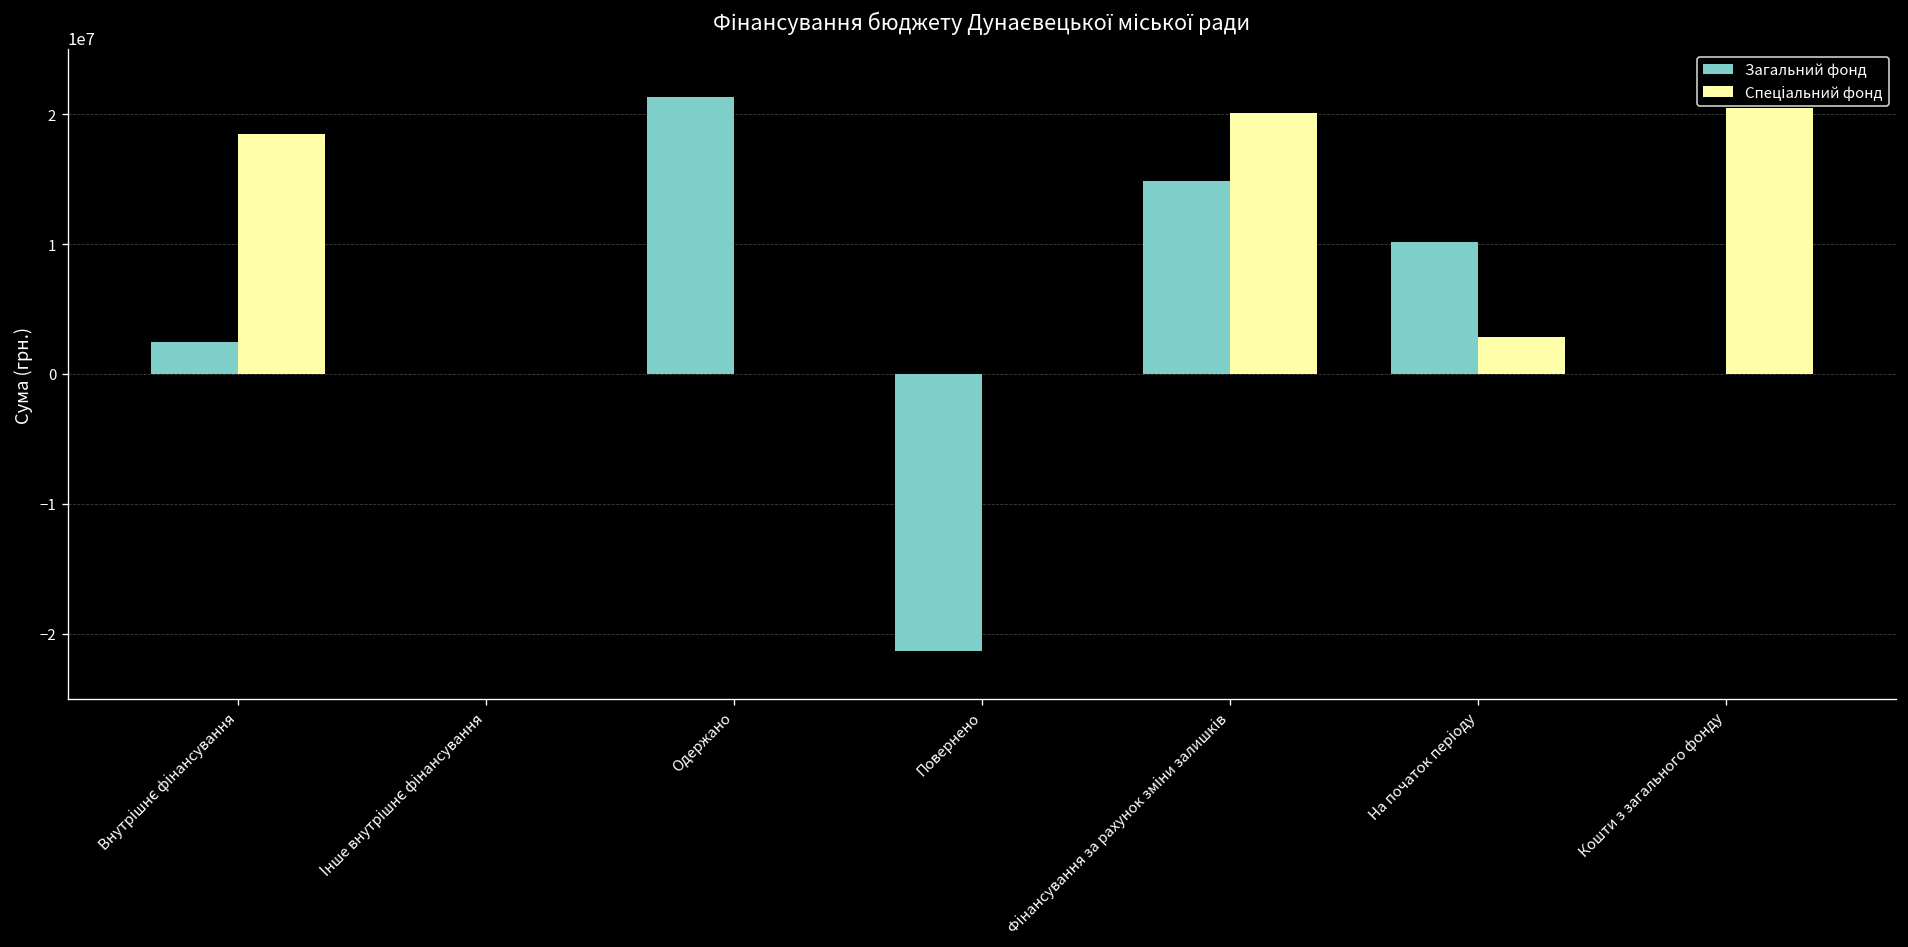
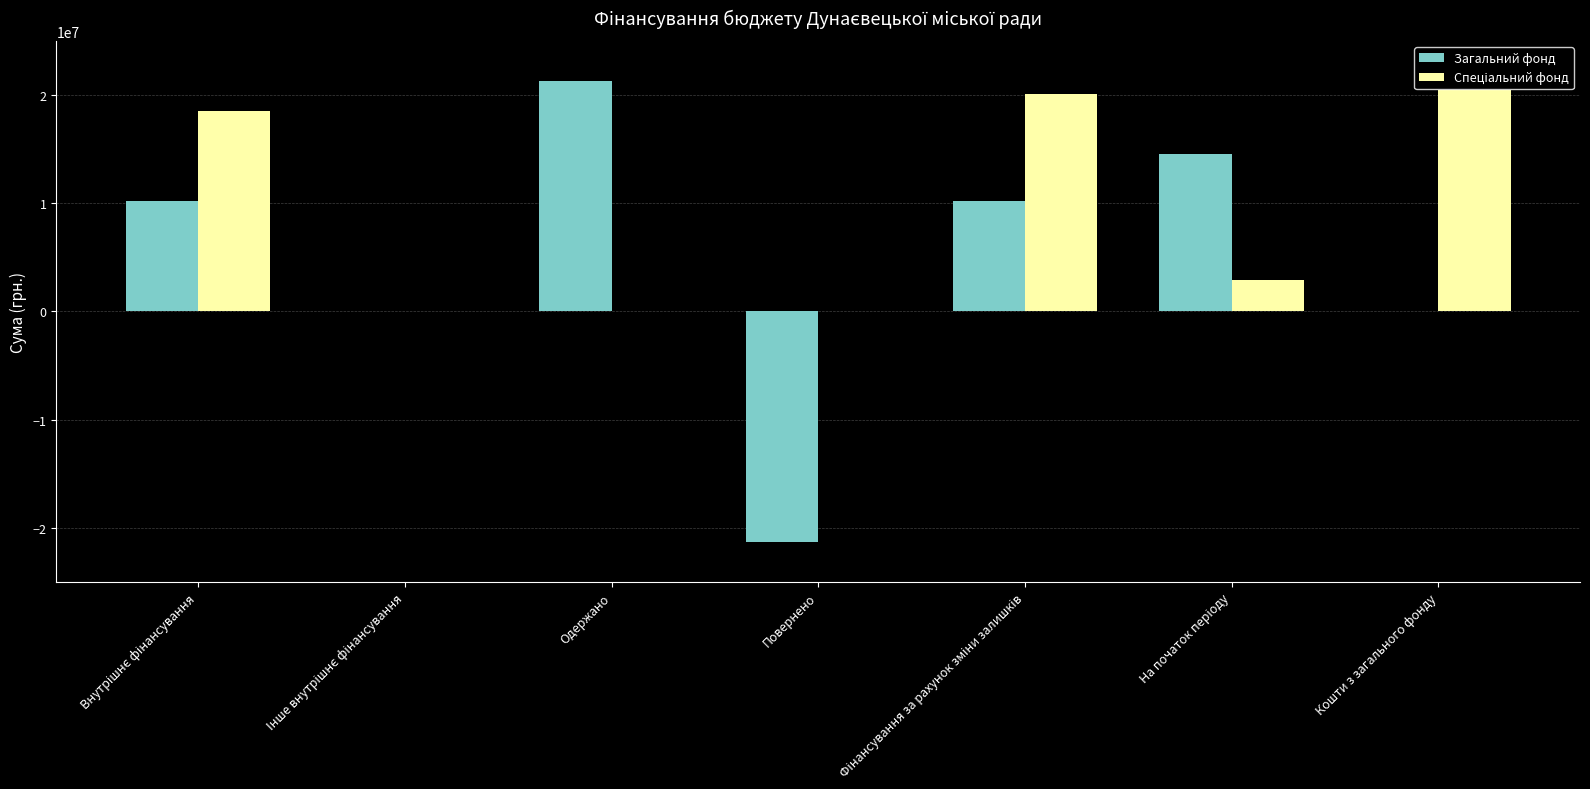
Загальний фонд, Внутрішнє фінансування: 2500000 -> 10200000
Загальний фонд, Фінансування за рахунок зміни залишків: 14800000 -> 10200000
Загальний фонд, На початок періоду: 10200000 -> 14600000
